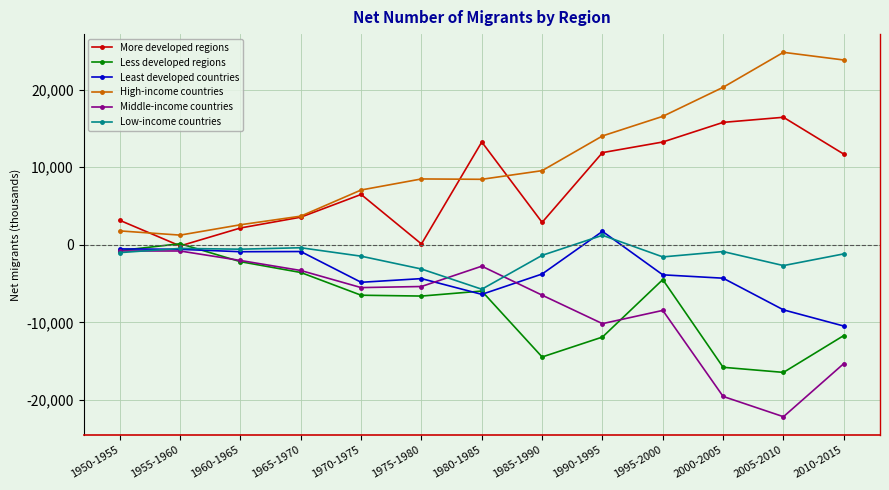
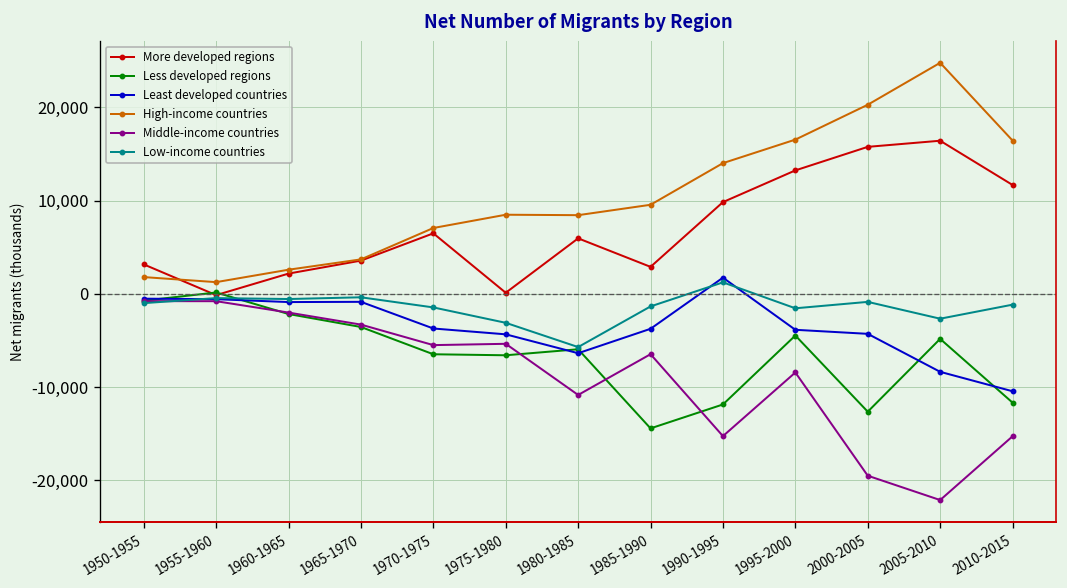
Least developed countries, 1970-1975: -5,000 -> -4,000
More developed regions, 1980-1985: 13,000 -> 6,000
Middle-income countries, 1980-1985: -3,000 -> -11,000
More developed regions, 1990-1995: 12,000 -> 10,000
Middle-income countries, 1990-1995: -10,000 -> -15,000
Less developed regions, 2000-2005: -16,000 -> -13,000
Less developed regions, 2005-2010: -16,000 -> -5,000
High-income countries, 2010-2015: 24,000 -> 16,000
